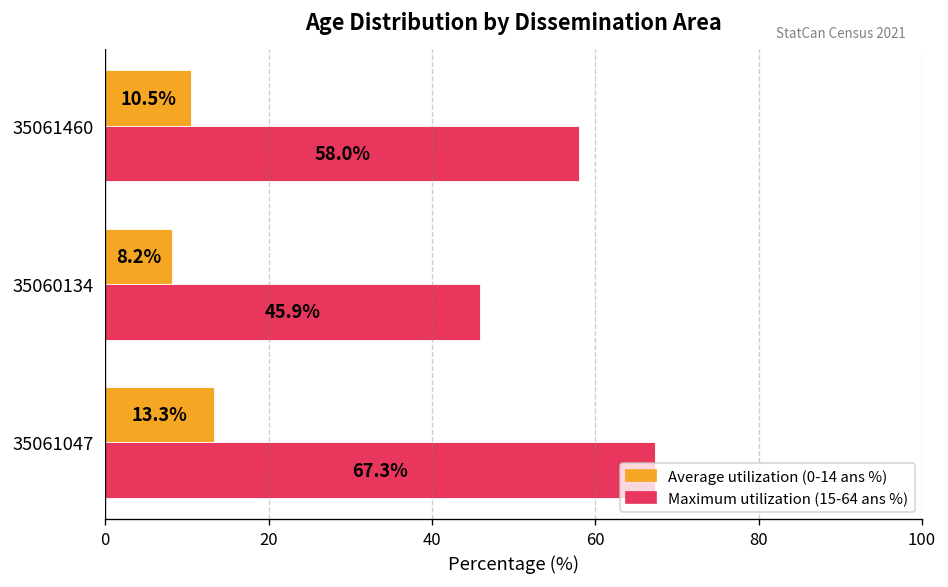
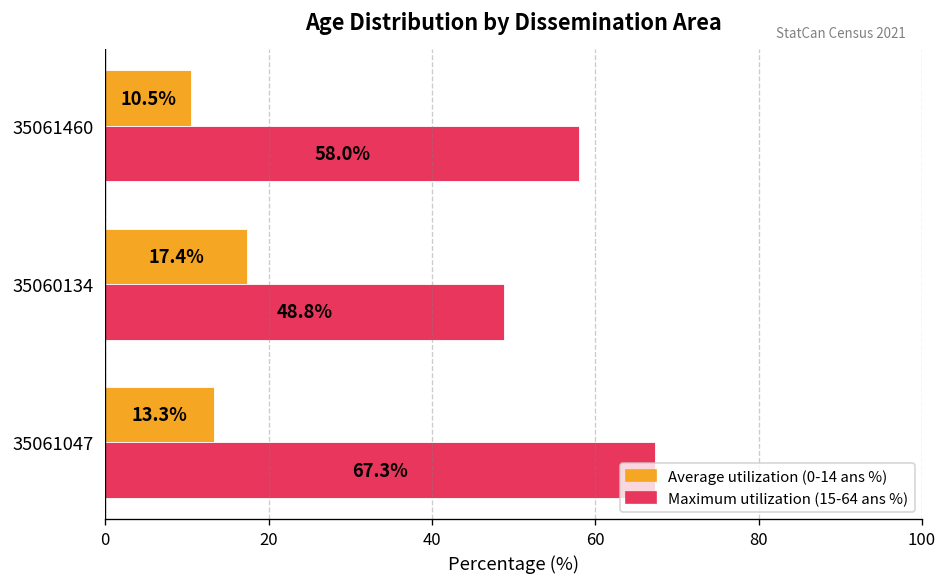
Average utilization (0-14 ans %), 35060134: 8.2% -> 17.4%
Maximum utilization (15-64 ans %), 35060134: 45.9% -> 48.8%
